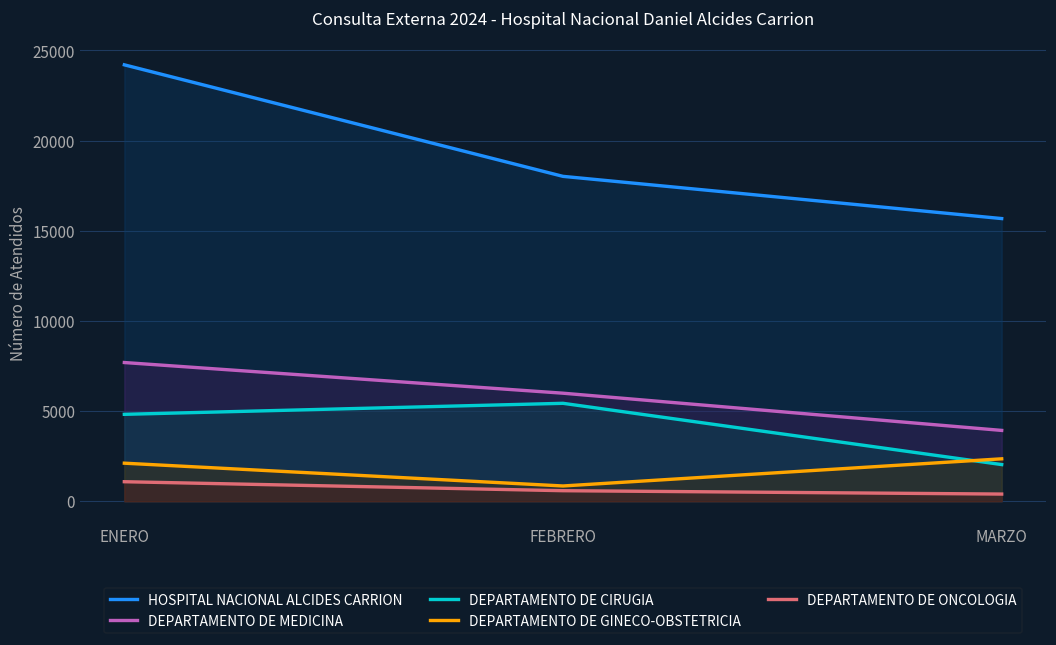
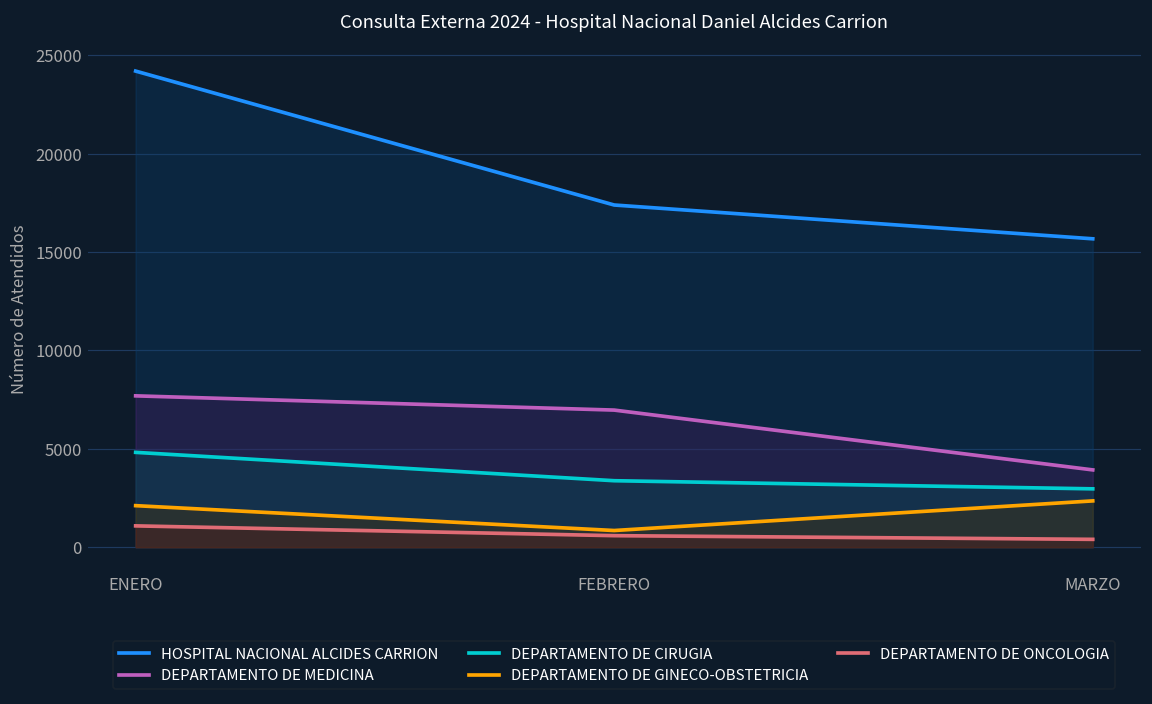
HOSPITAL NACIONAL ALCIDES CARRION, FEBRERO: 18000 -> 17400
DEPARTAMENTO DE MEDICINA, FEBRERO: 6000 -> 7000
DEPARTAMENTO DE CIRUGIA, FEBRERO: 5400 -> 3400
DEPARTAMENTO DE CIRUGIA, MARZO: 2000 -> 3000
